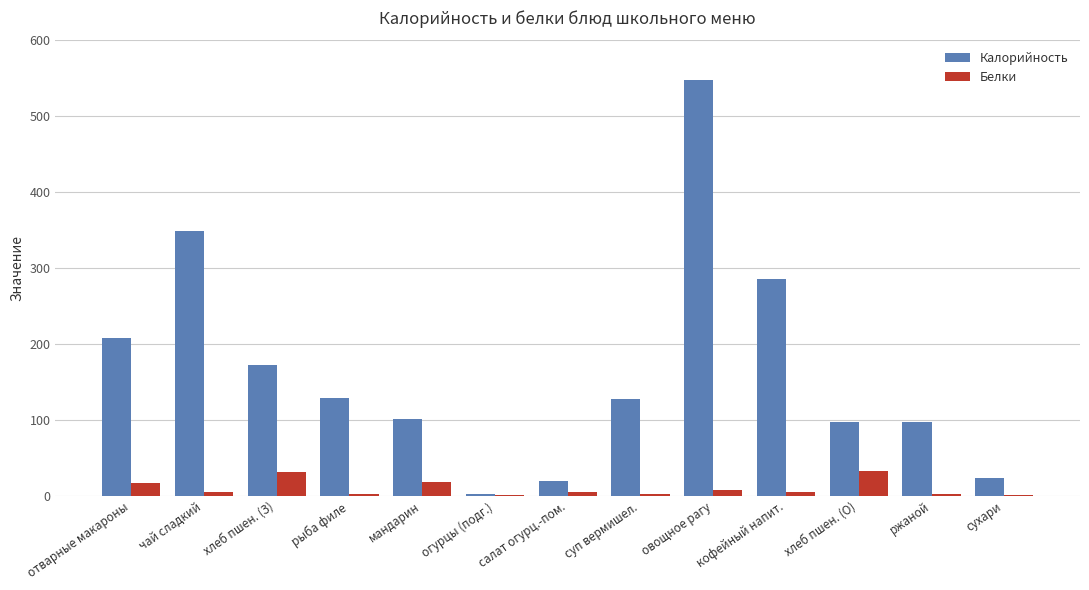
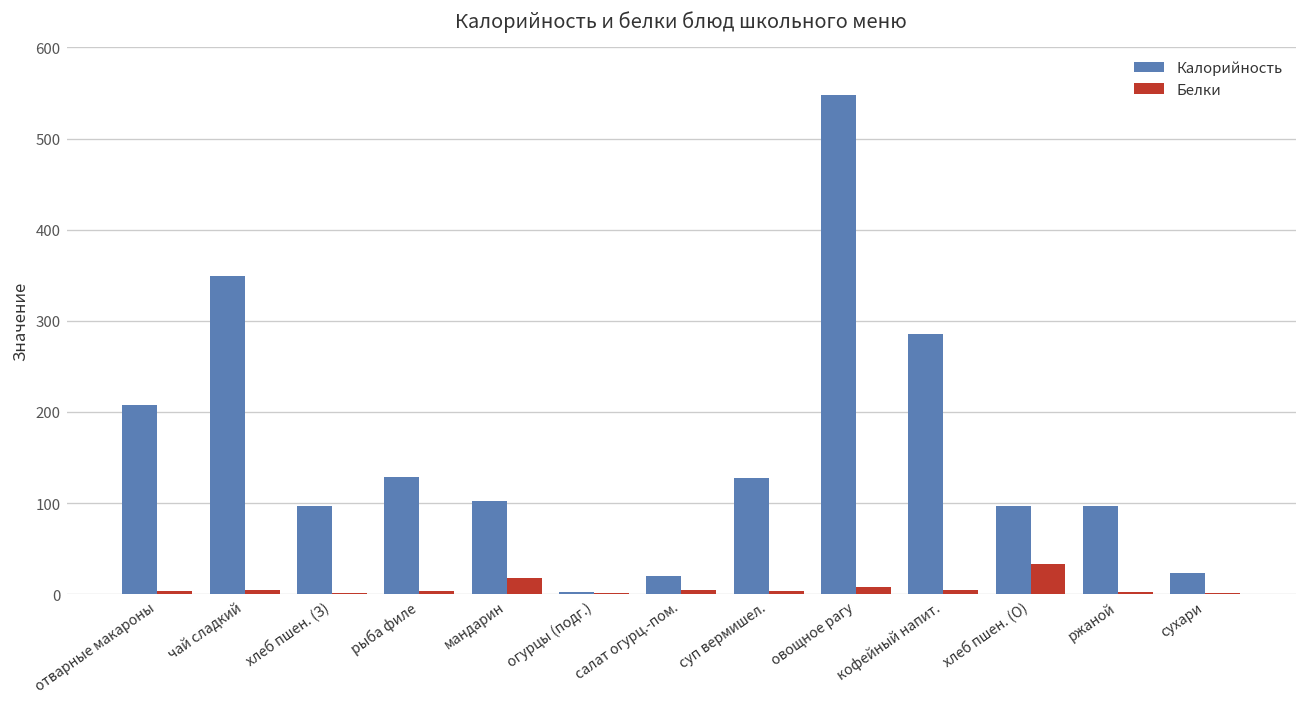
Белки, отварные макароны: 20 -> 0
Калорийность, хлеб пшен. (З): 170 -> 100
Белки, хлеб пшен. (З): 30 -> 0
